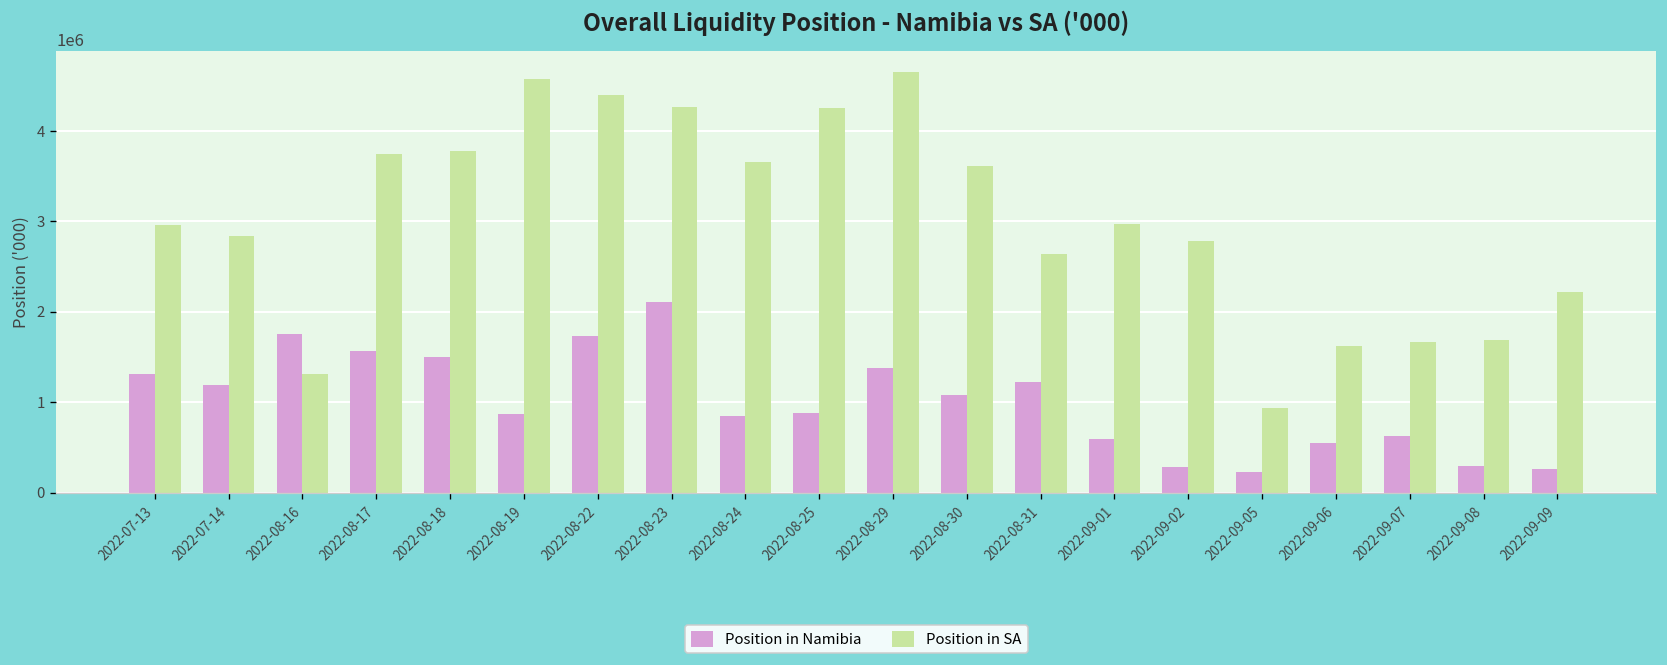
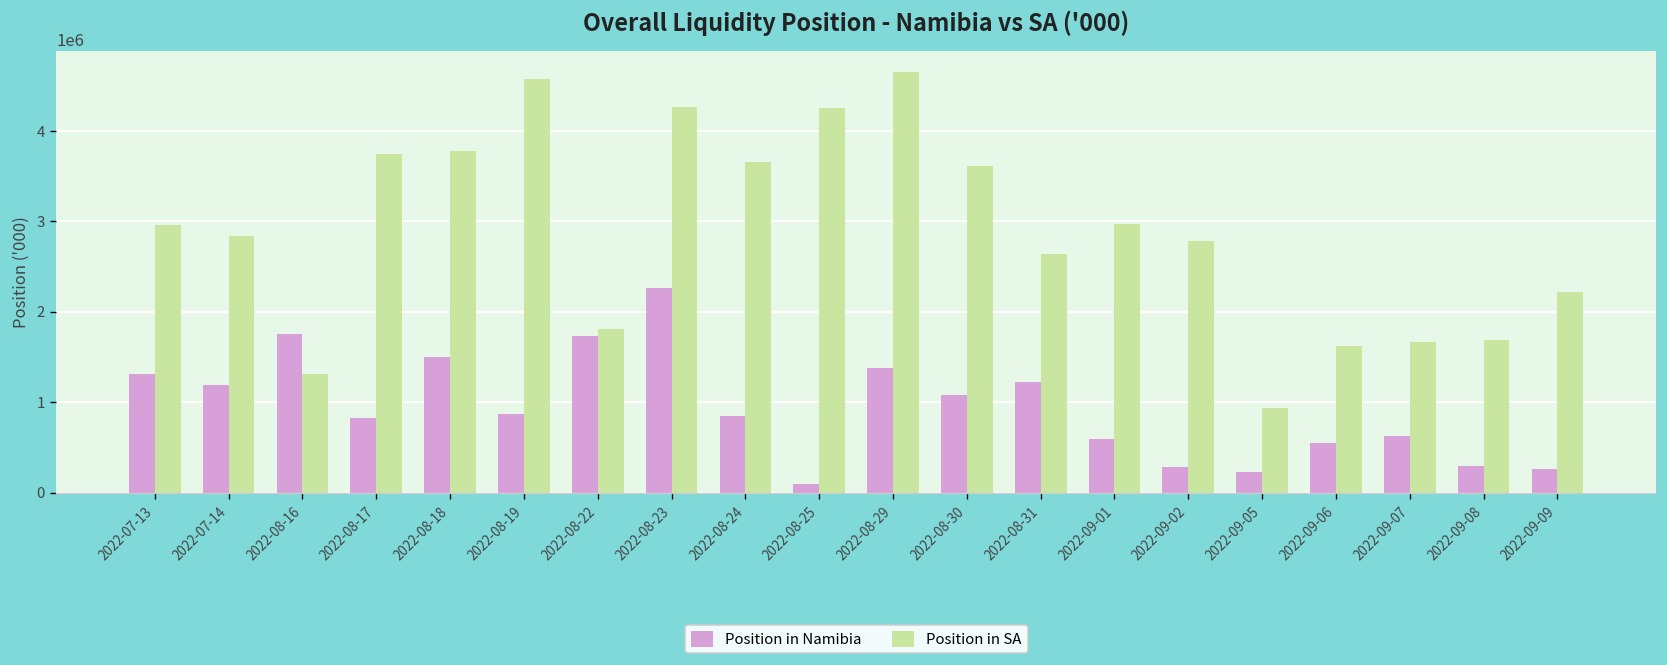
Position in Namibia, 2022-08-17: 1600000 -> 800000
Position in SA, 2022-08-22: 4400000 -> 1800000
Position in Namibia, 2022-08-23: 2100000 -> 2300000
Position in Namibia, 2022-08-25: 900000 -> 100000
